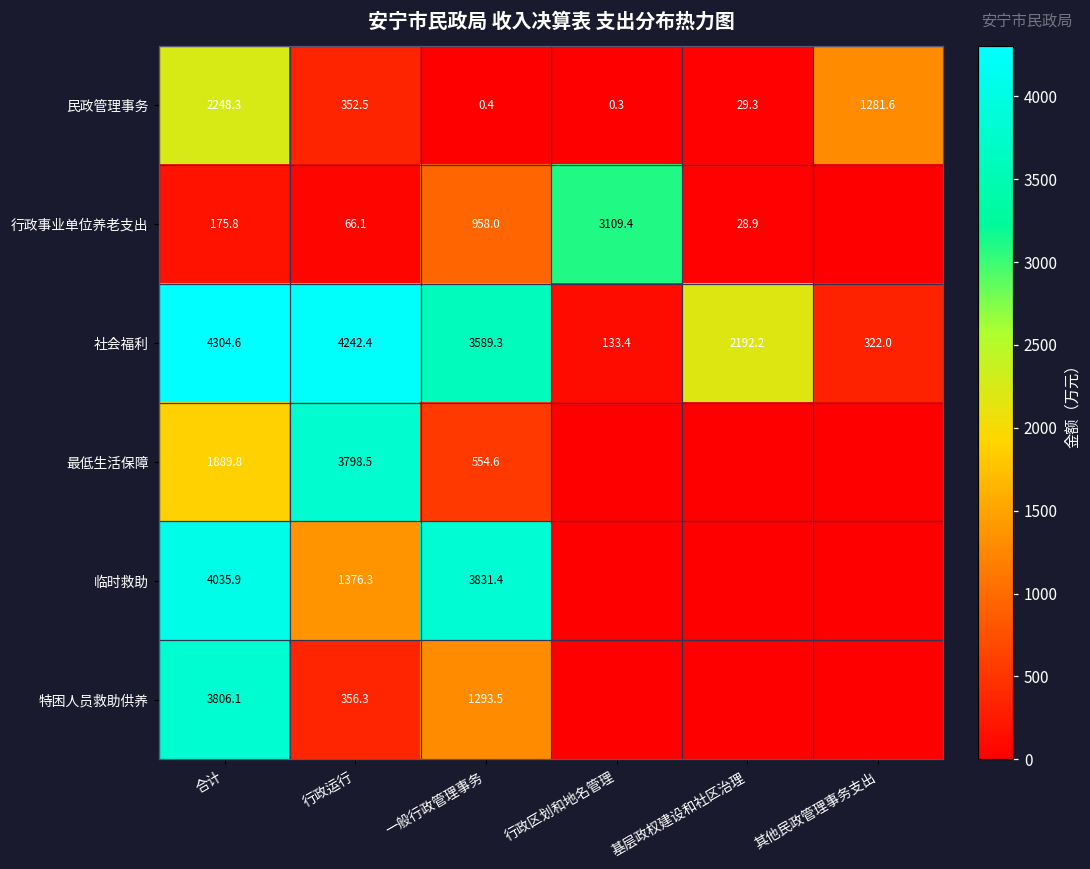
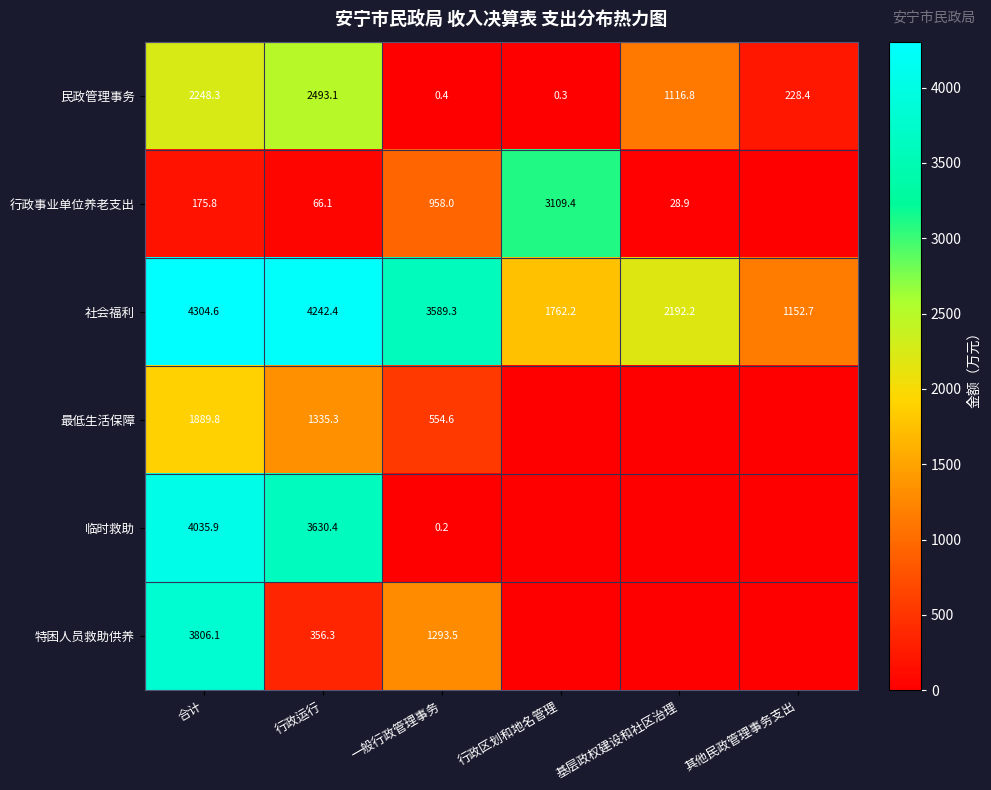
民政管理事务, 行政运行: 352.5 -> 2493.1
民政管理事务, 基层政权建设和社区治理: 29.3 -> 1116.8
民政管理事务, 其他民政管理事务支出: 1281.6 -> 228.4
社会福利, 行政区划和地名管理: 133.4 -> 1762.2
社会福利, 其他民政管理事务支出: 322.0 -> 1152.7
最低生活保障, 行政运行: 3798.5 -> 1335.3
临时救助, 行政运行: 1376.3 -> 3630.4
临时救助, 一般行政管理事务: 3831.4 -> 0.2
